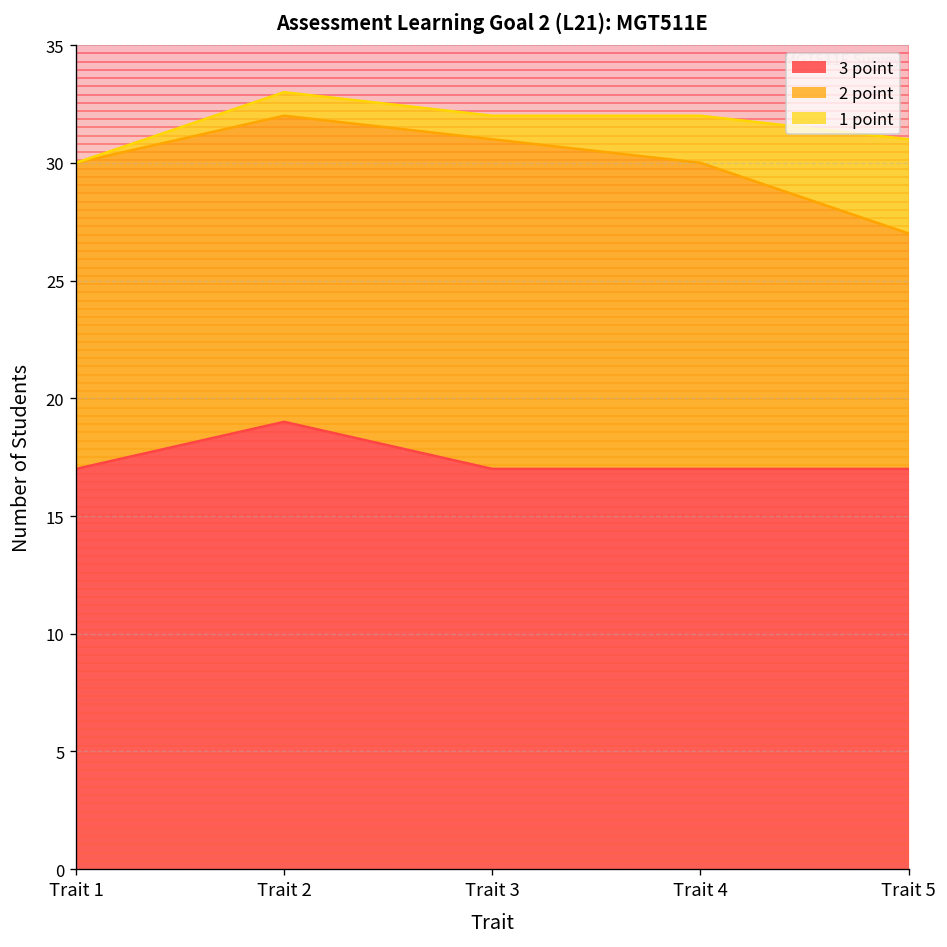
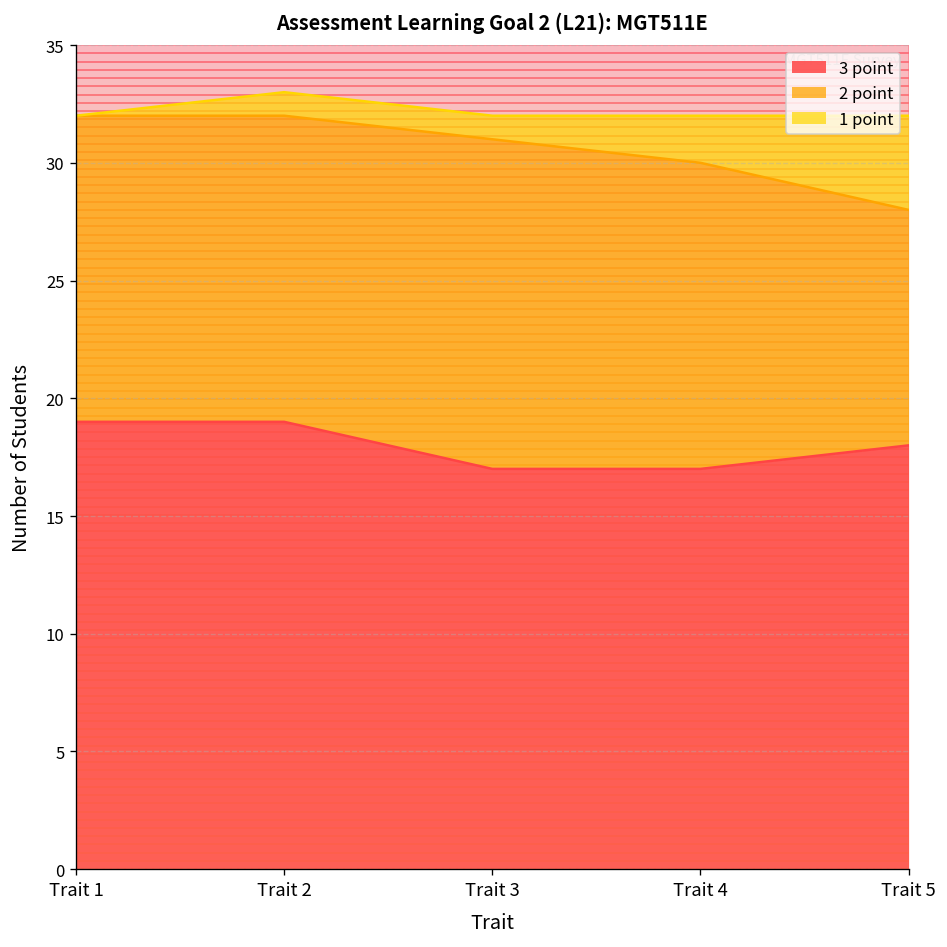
3 point, Trait 1: 17 -> 19
3 point, Trait 5: 17 -> 18
